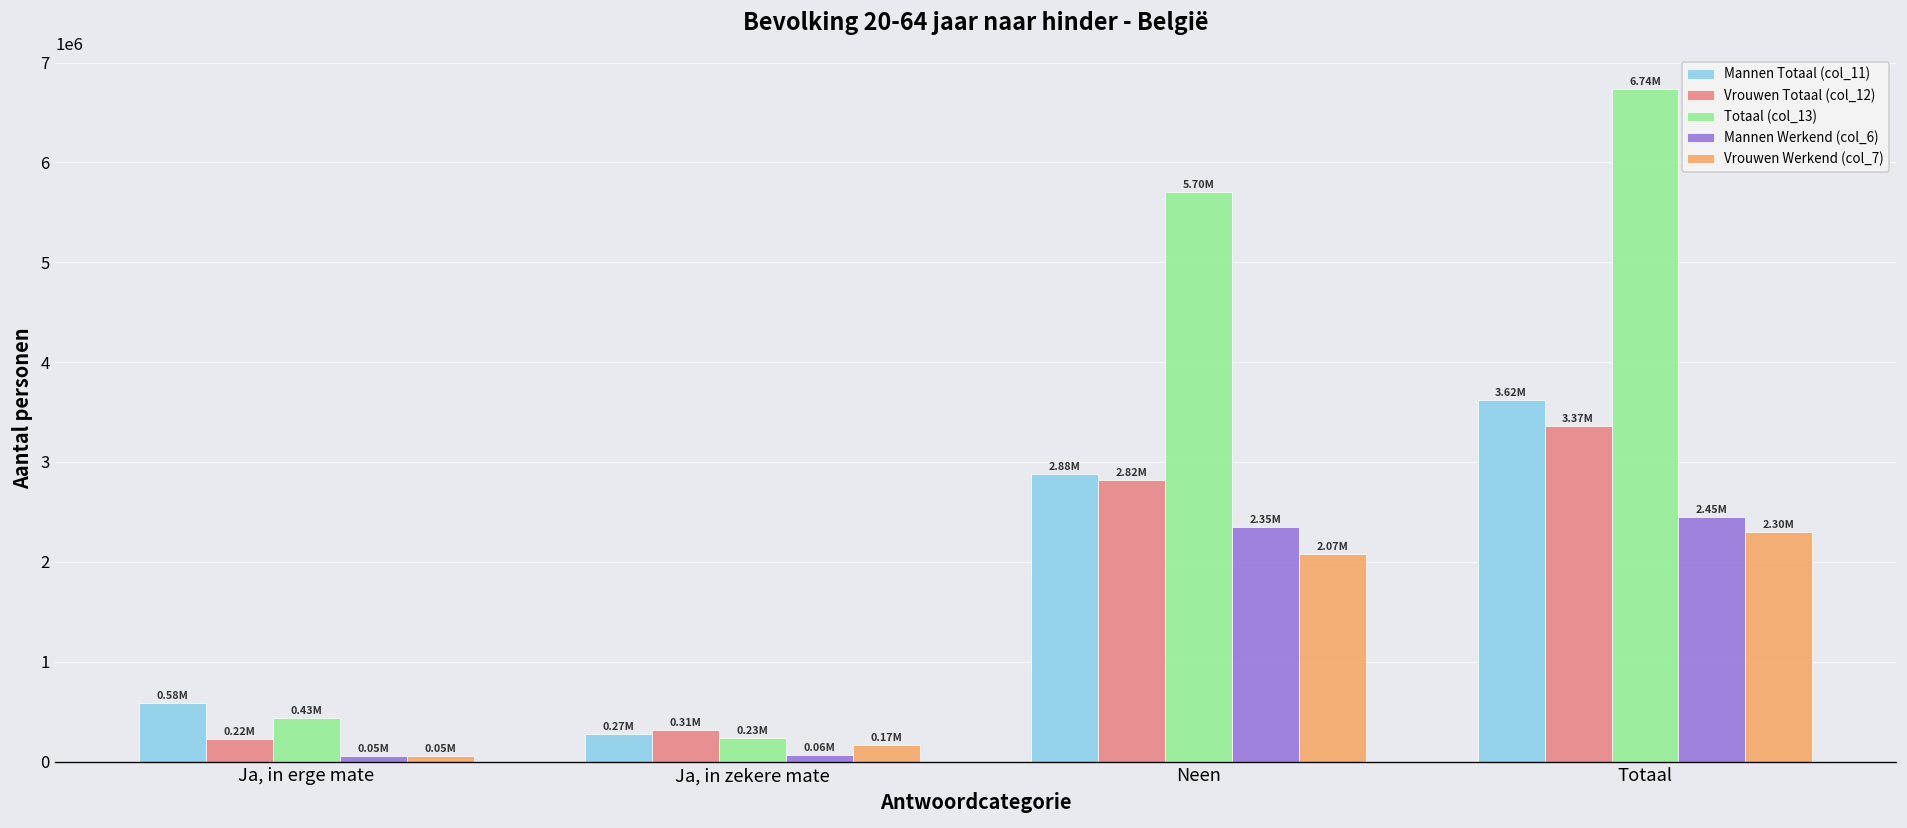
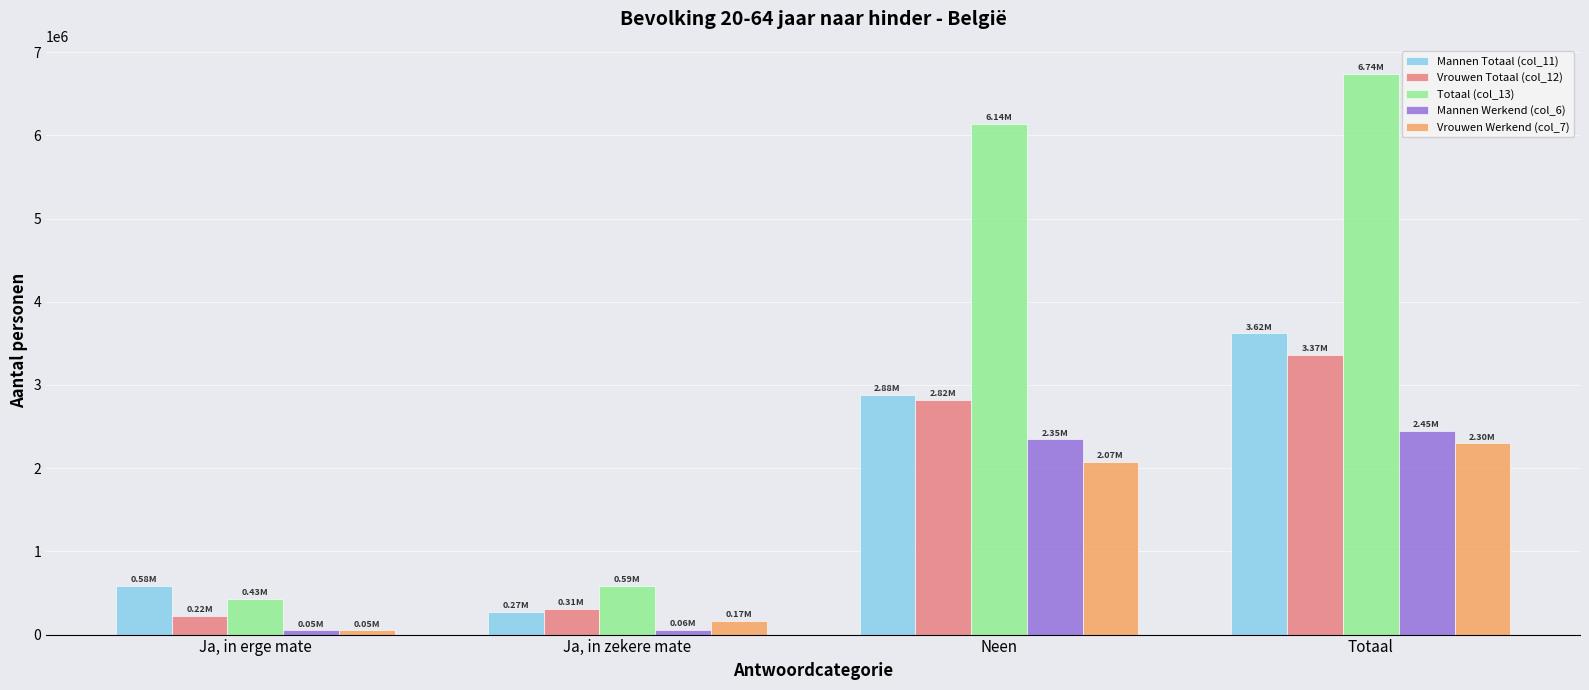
Totaal (col_13), Ja, in zekere mate: 0.23M -> 0.59M
Totaal (col_13), Neen: 5.70M -> 6.14M
